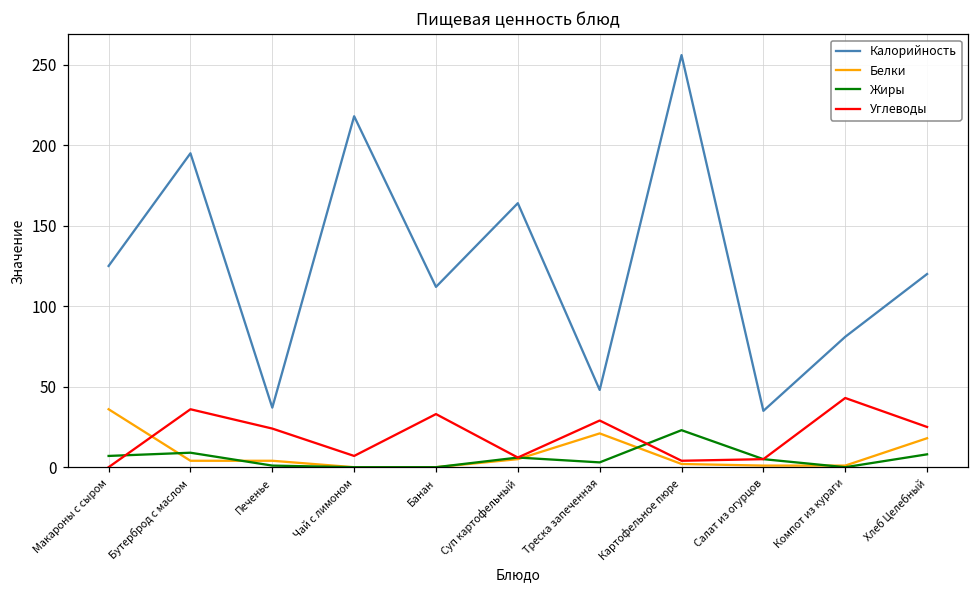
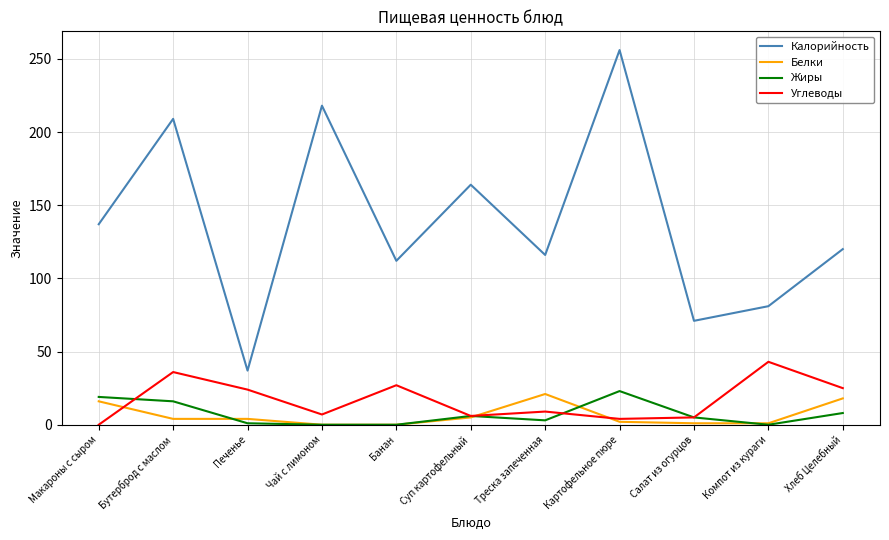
Калорийность, Макароны с сыром: 125 -> 137
Белки, Макароны с сыром: 36 -> 16
Жиры, Макароны с сыром: 7 -> 19
Калорийность, Бутерброд с маслом: 195 -> 209
Жиры, Бутерброд с маслом: 9 -> 16
Углеводы, Банан: 33 -> 27
Калорийность, Треска запеченная: 48 -> 116
Углеводы, Треска запеченная: 29 -> 9
Калорийность, Салат из огурцов: 35 -> 71
